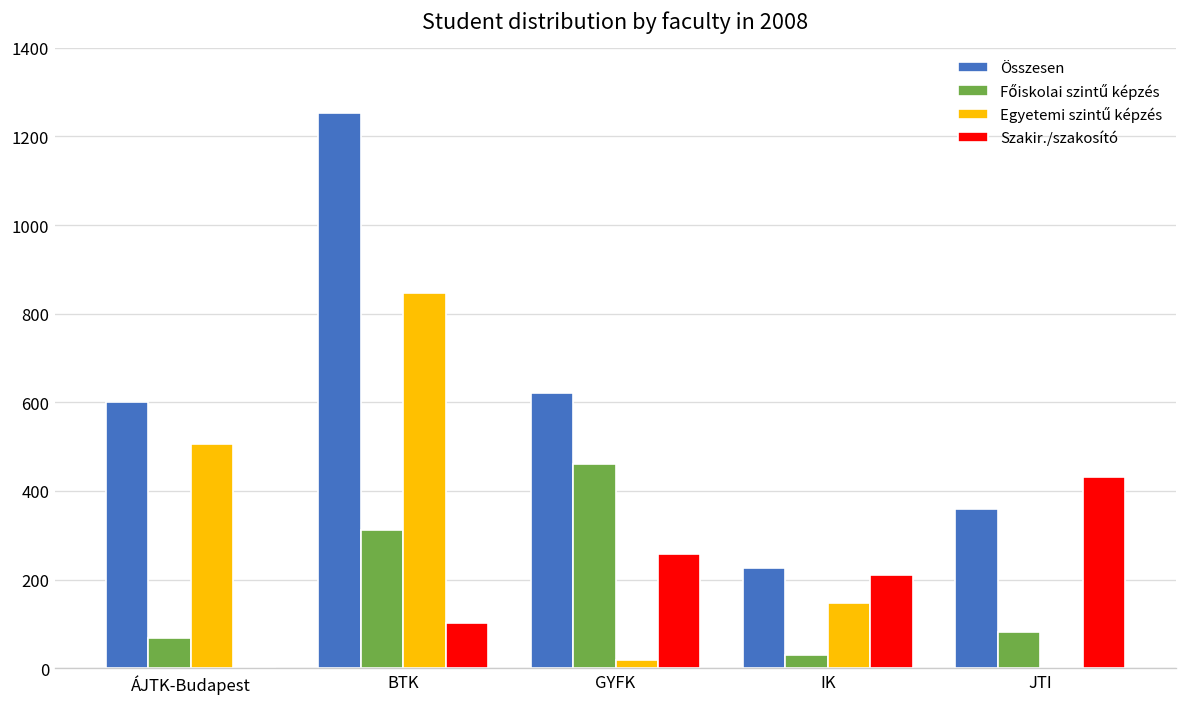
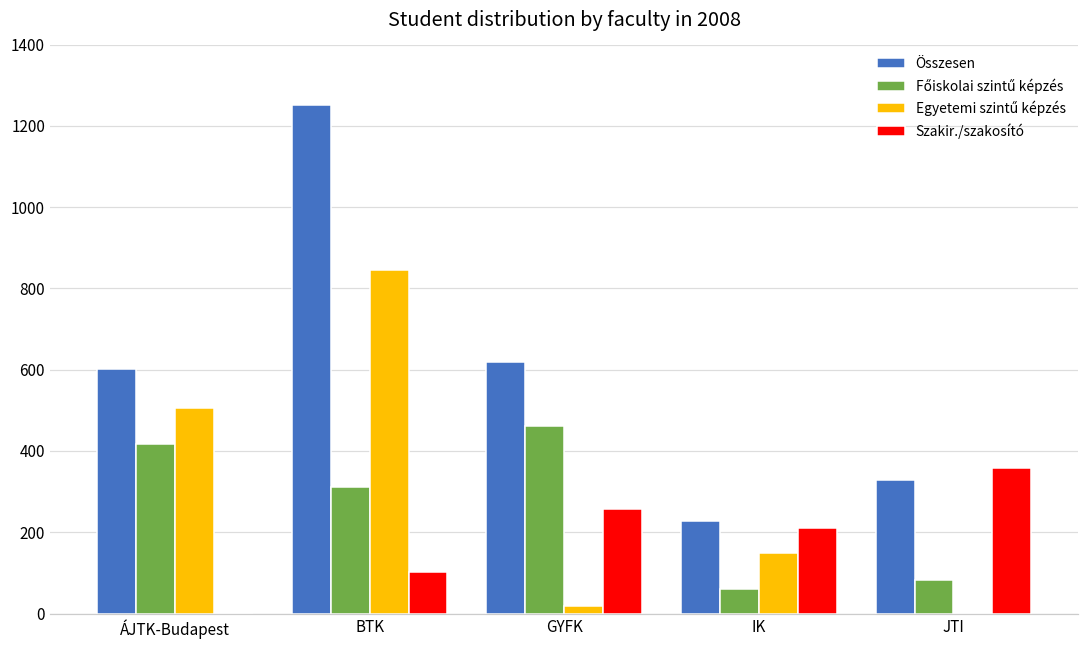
Főiskolai szintű képzés, ÁJTK-Budapest: 70 -> 420
Főiskolai szintű képzés, IK: 30 -> 60
Összesen, JTI: 360 -> 330
Szakir./szakosító, JTI: 430 -> 360
